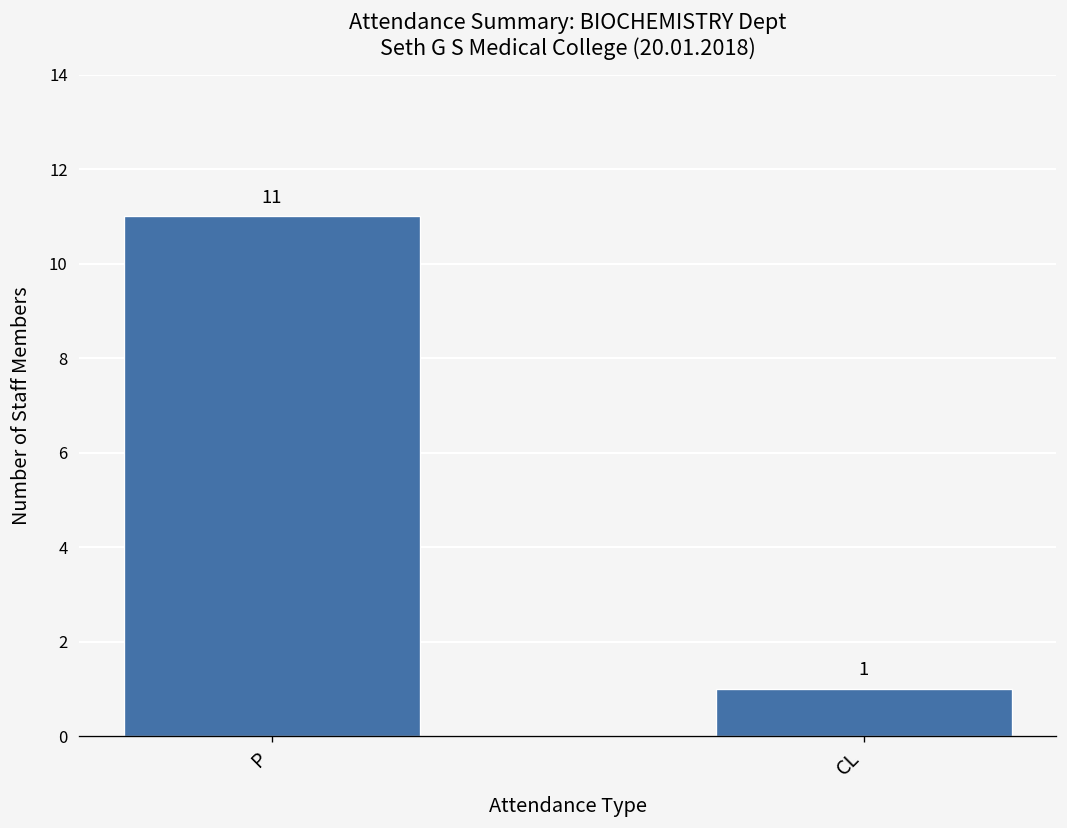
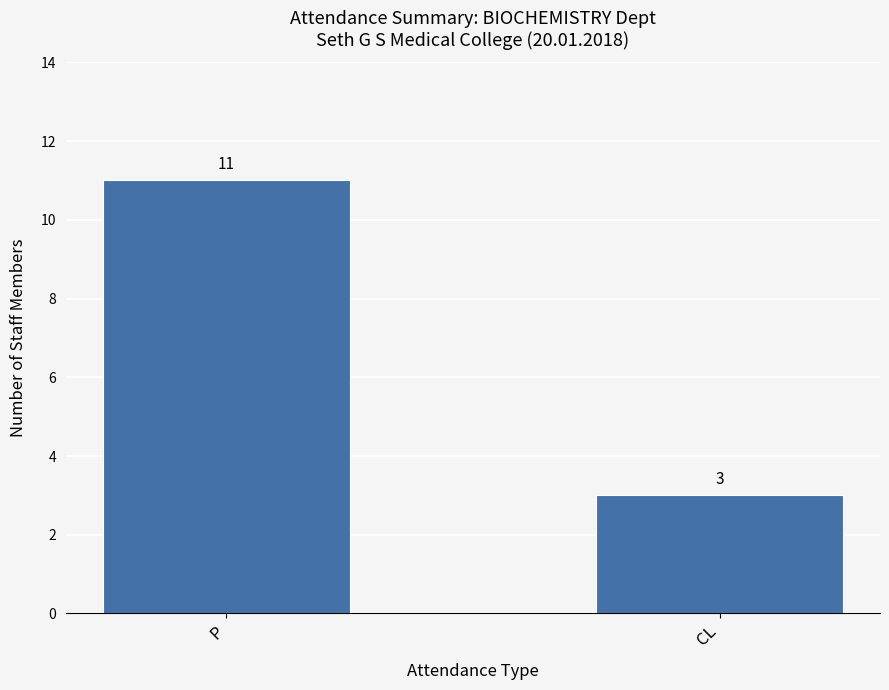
CL: 1 -> 3
